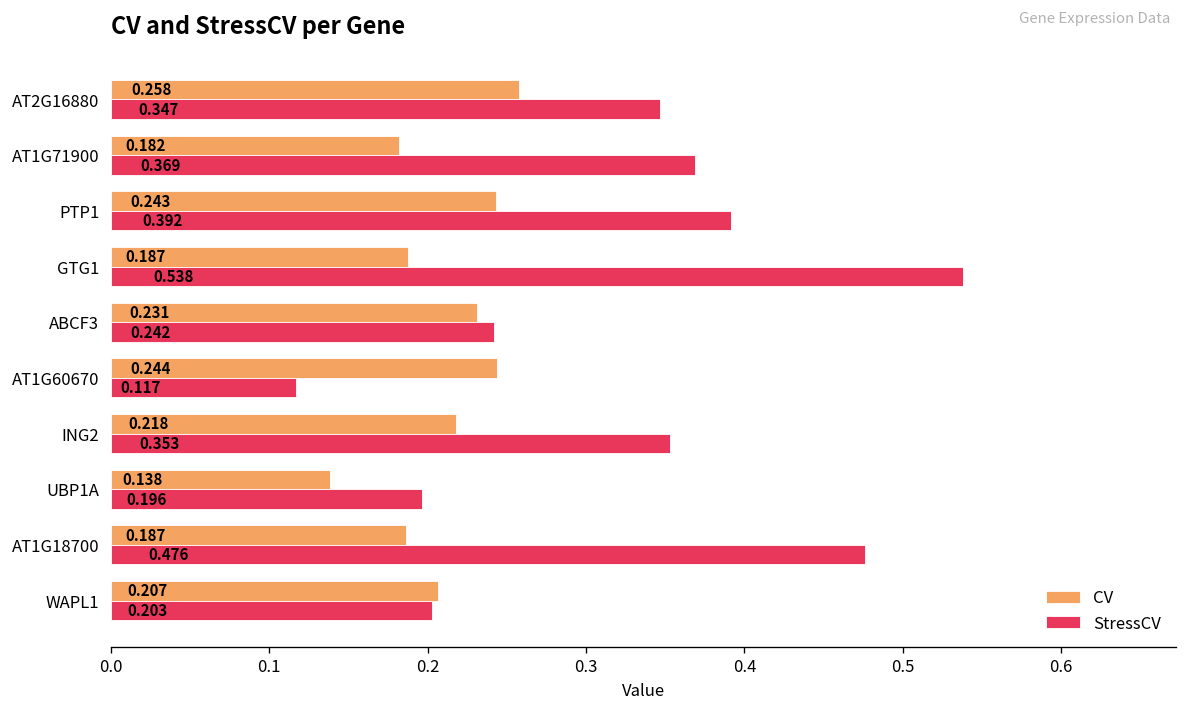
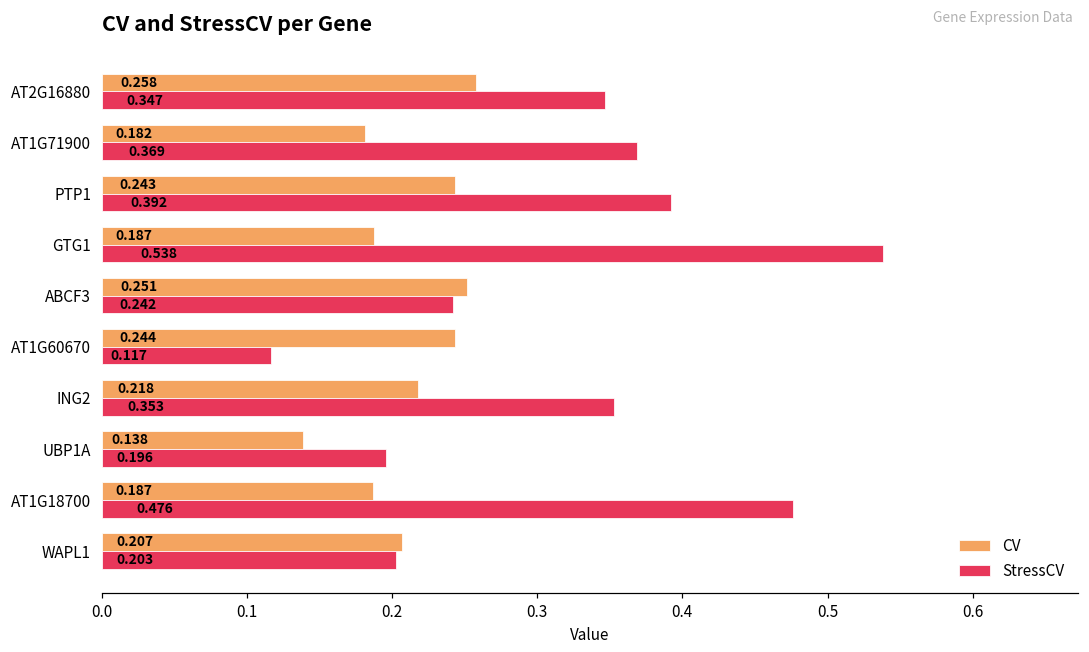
CV, ABCF3: 0.231 -> 0.251
